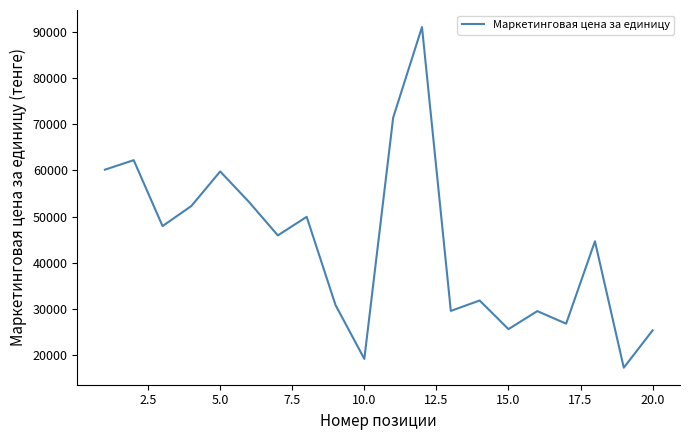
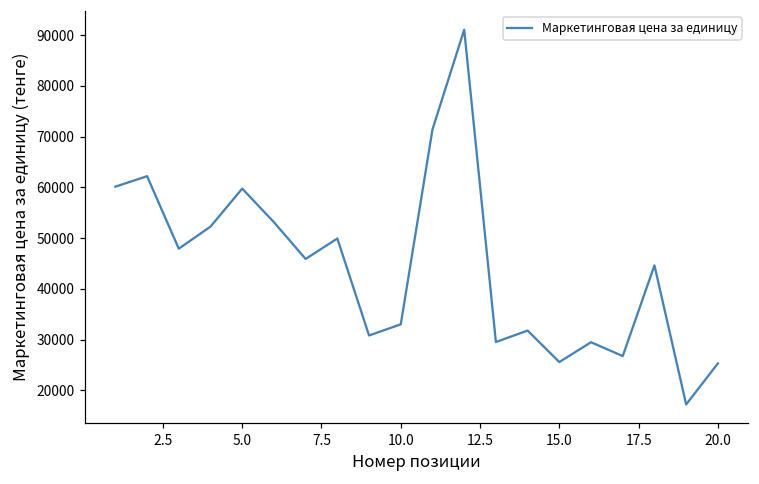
10.0: 19000 -> 33000
